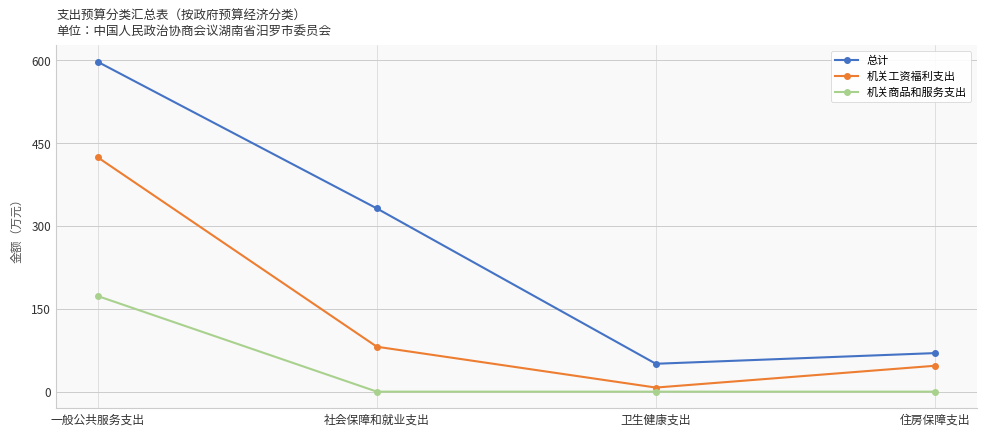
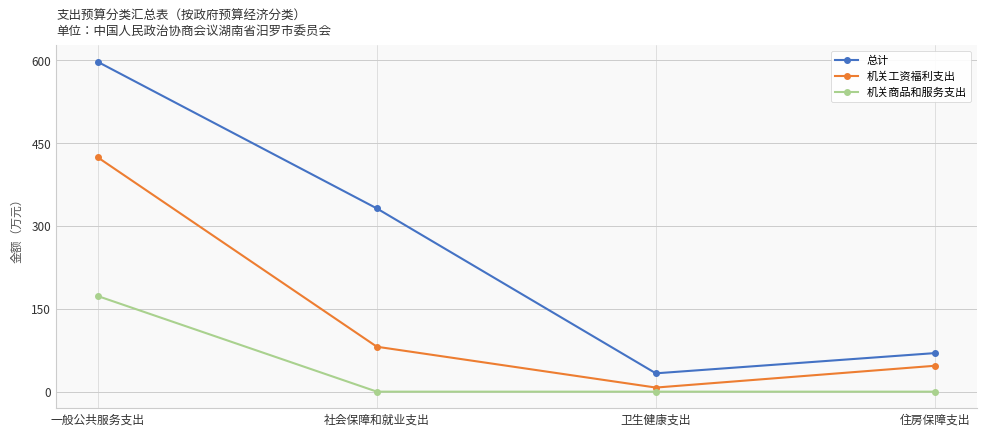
总计, 卫生健康支出: 50 -> 30
